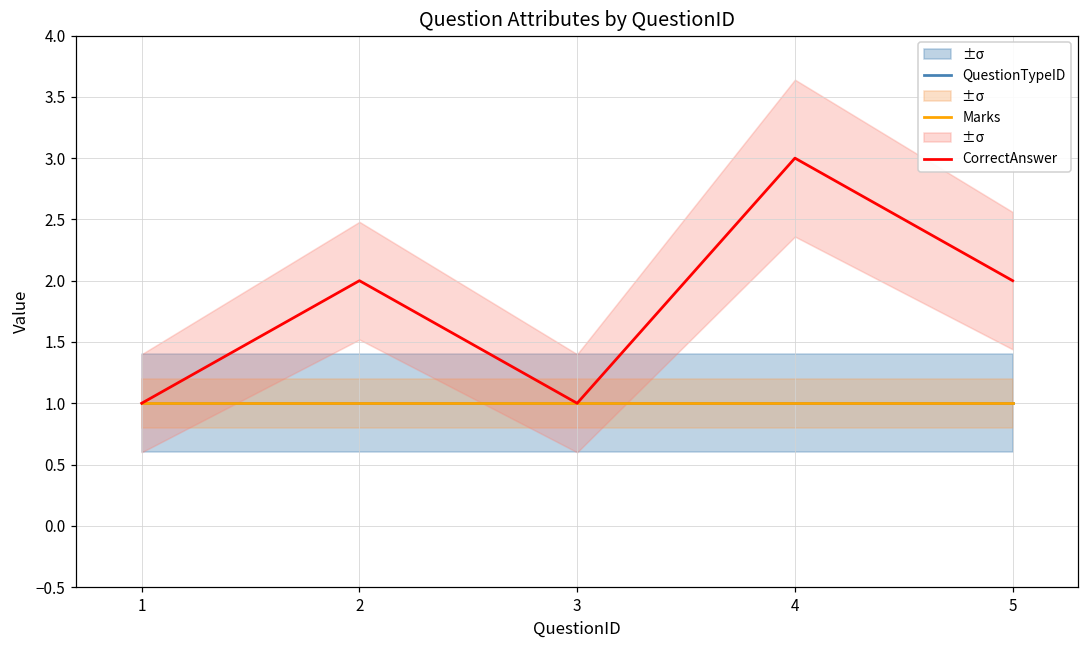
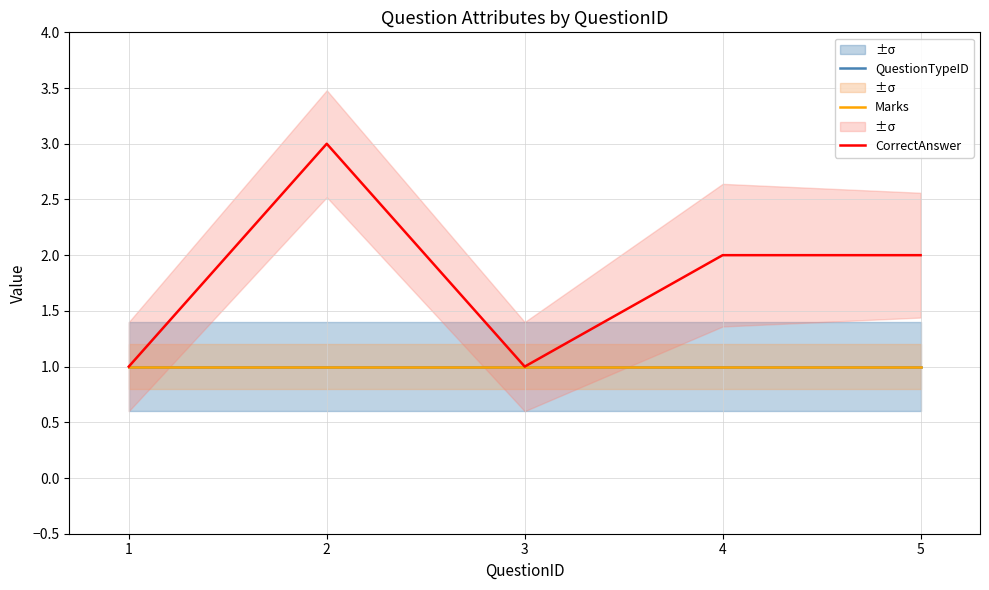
CorrectAnswer, 2: 2 -> 3
CorrectAnswer, 4: 3 -> 2
